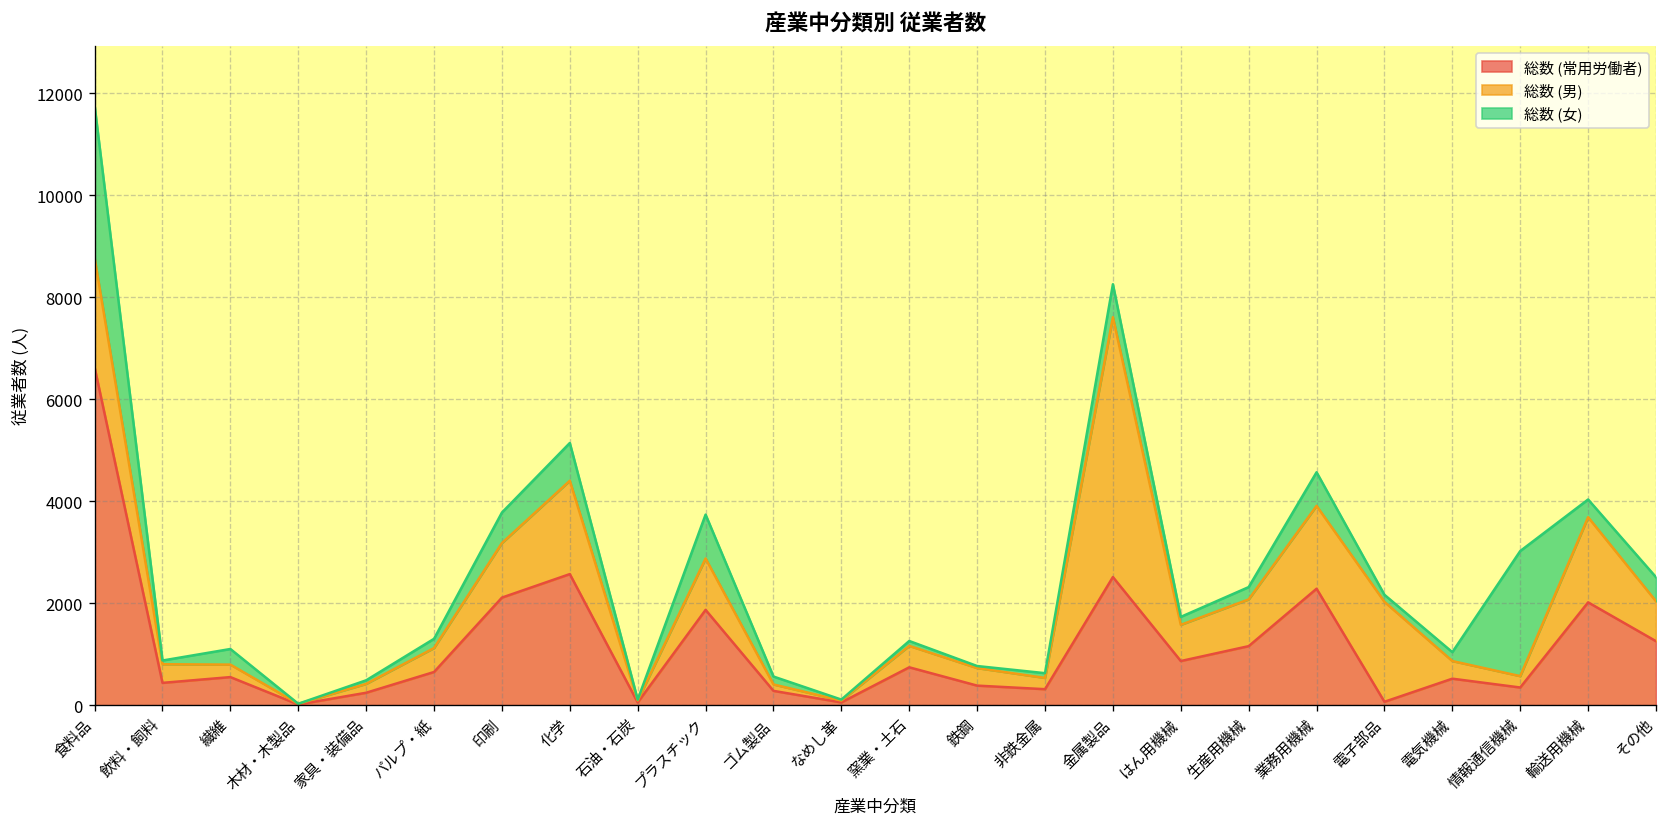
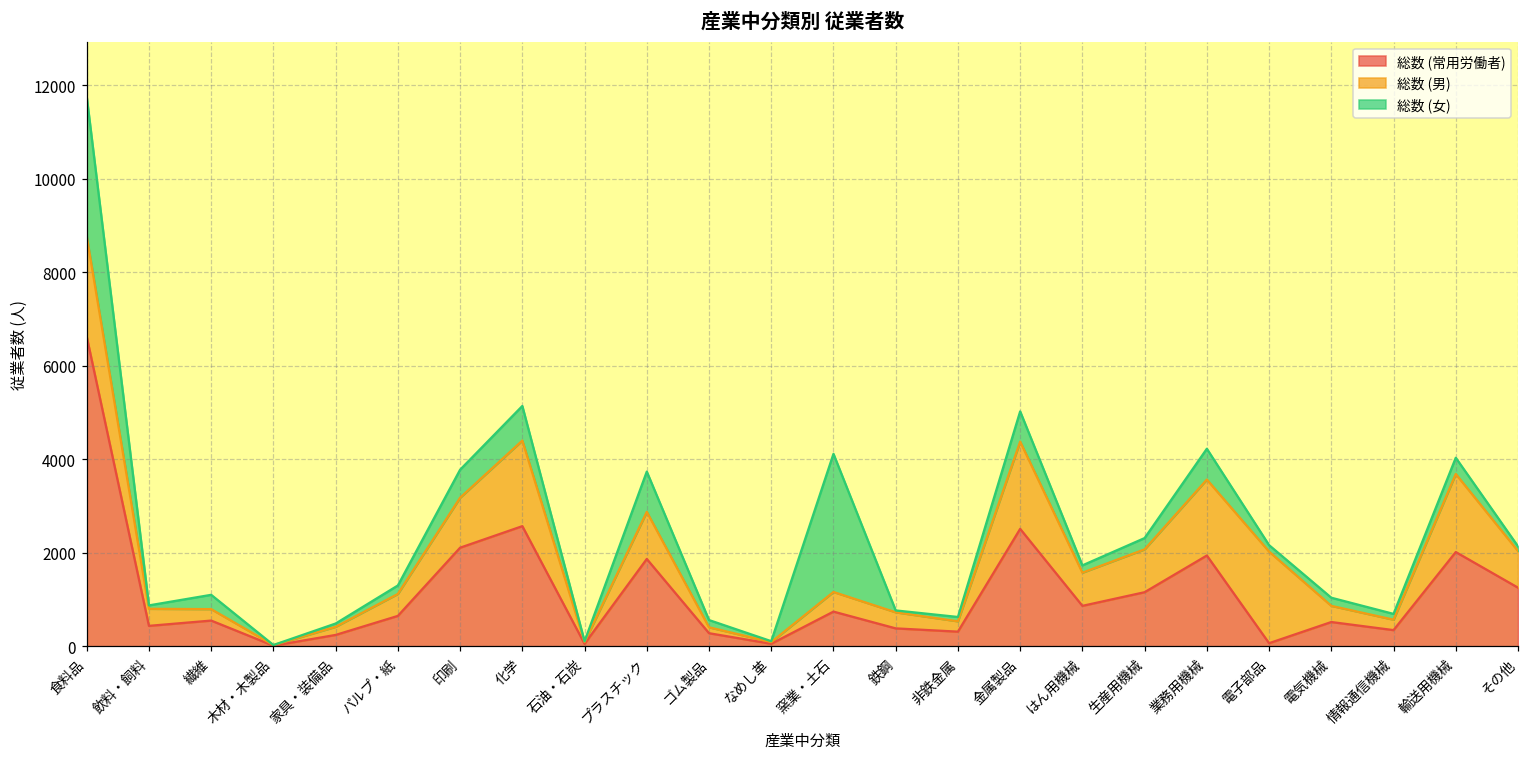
総数 (女), 窯業・土石: 100 -> 3000
総数 (男), 金属製品: 5100 -> 1900
総数 (常用労働者), 業務用機械: 2300 -> 1900
総数 (女), 情報通信機械: 2500 -> 100
総数 (女), その他: 500 -> 100
